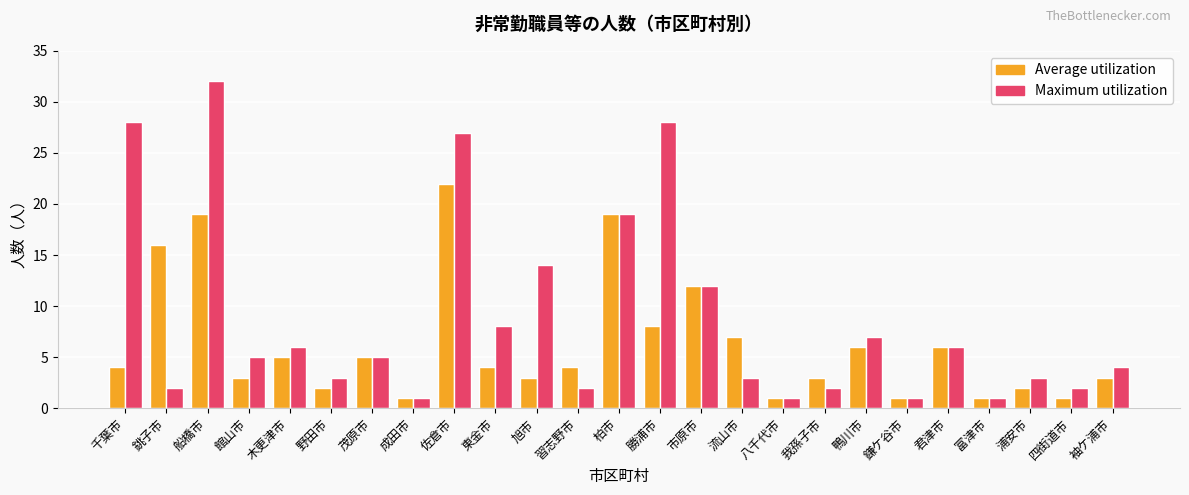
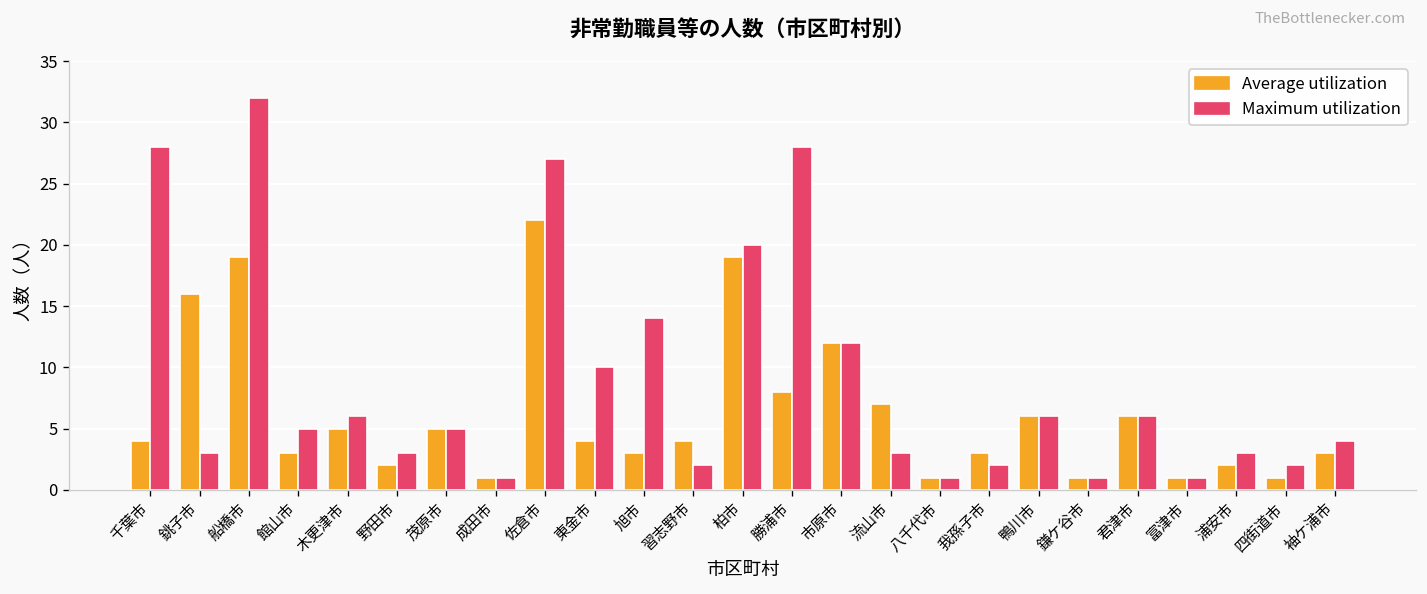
Maximum utilization, 銚子市: 2 -> 3
Maximum utilization, 東金市: 8 -> 10
Maximum utilization, 柏市: 19 -> 20
Maximum utilization, 鴨川市: 7 -> 6
